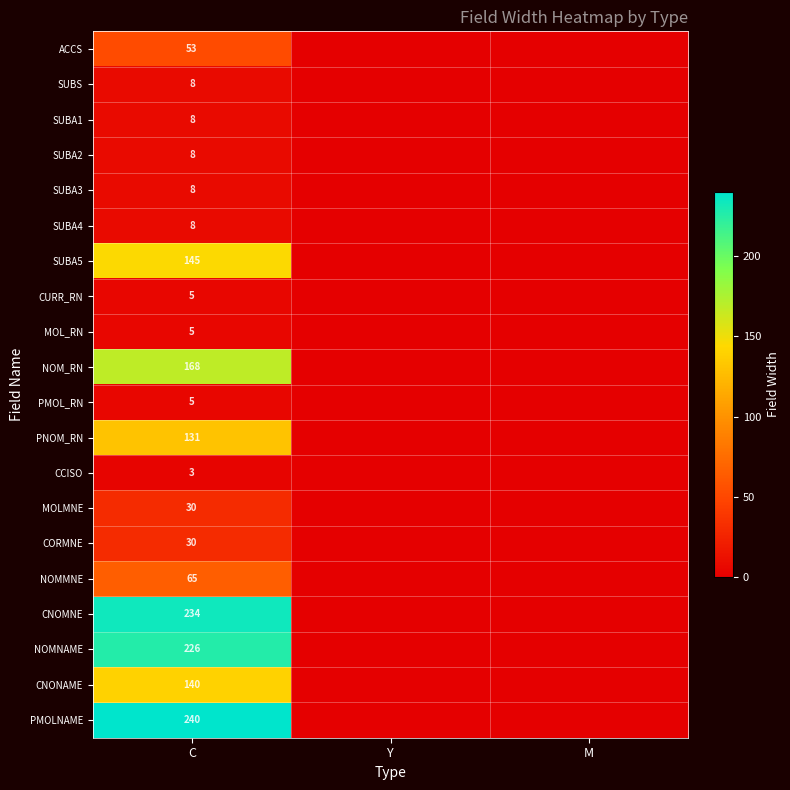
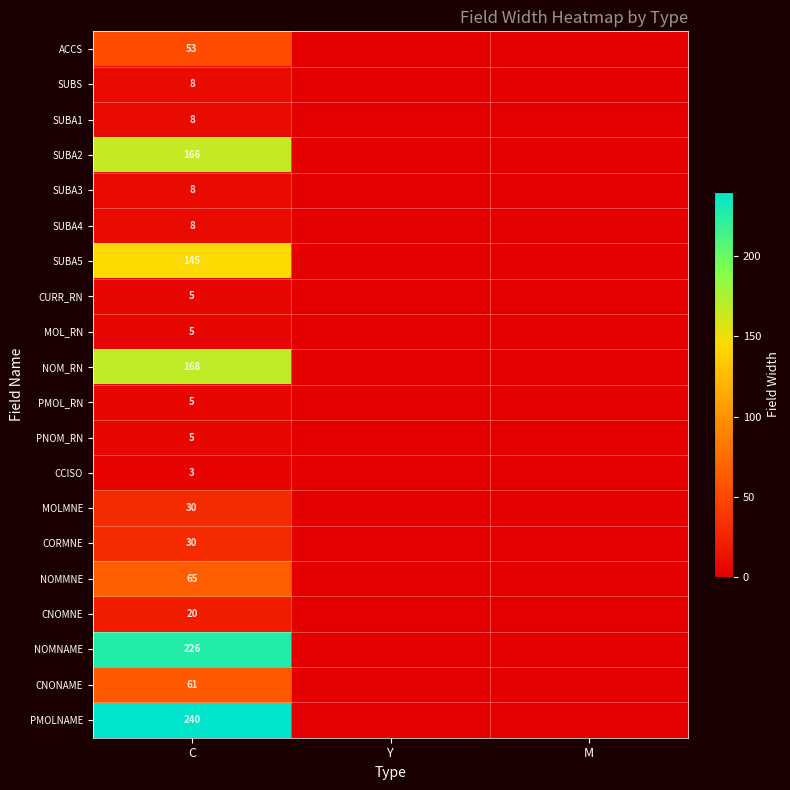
SUBA2, C: 8 -> 166
PNOM_RN, C: 131 -> 5
CNOMNE, C: 234 -> 20
CNONAME, C: 140 -> 61
